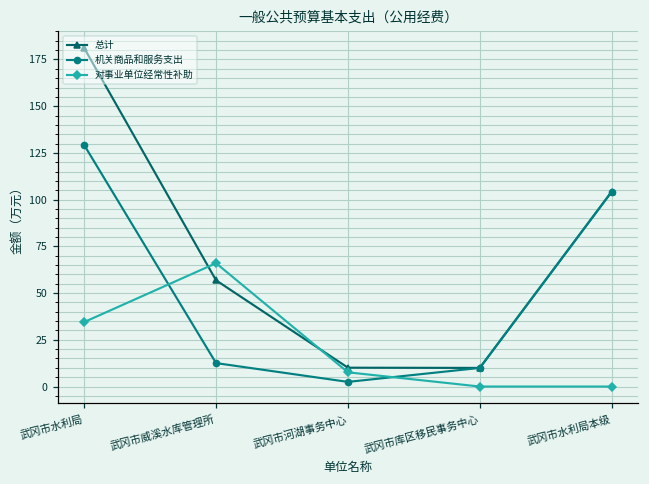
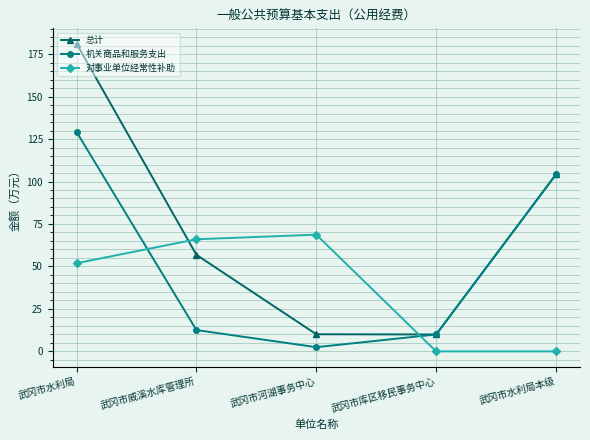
对事业单位经常性补助, 武冈市水利局: 35 -> 52
对事业单位经常性补助, 武冈市河湖事务中心: 8 -> 69
